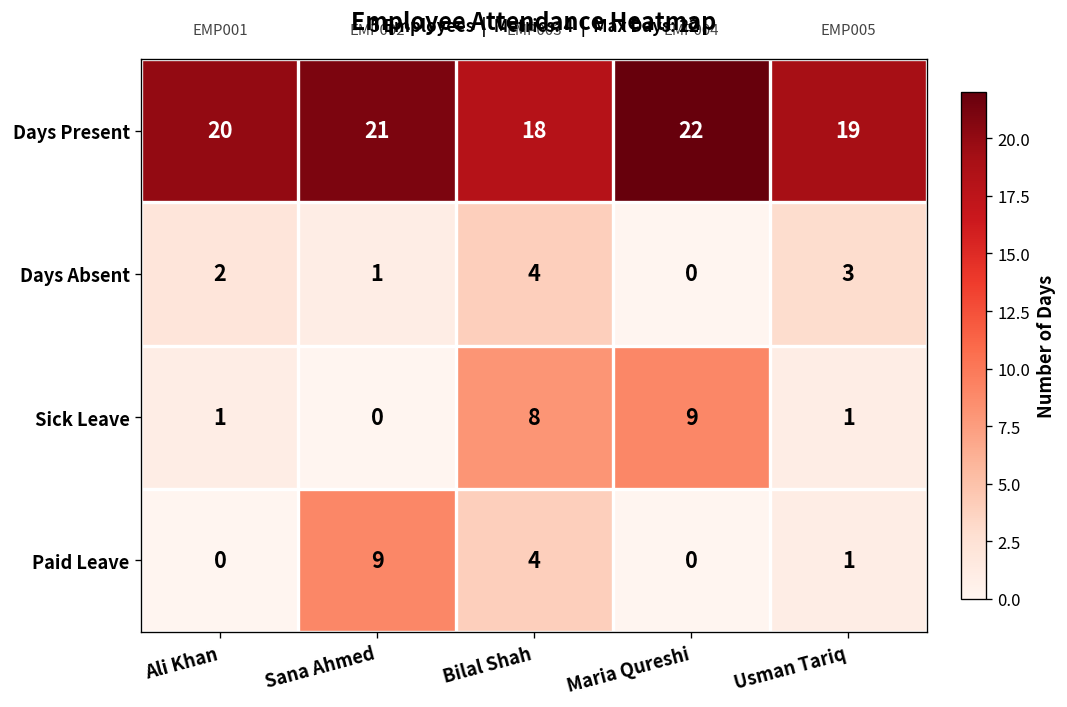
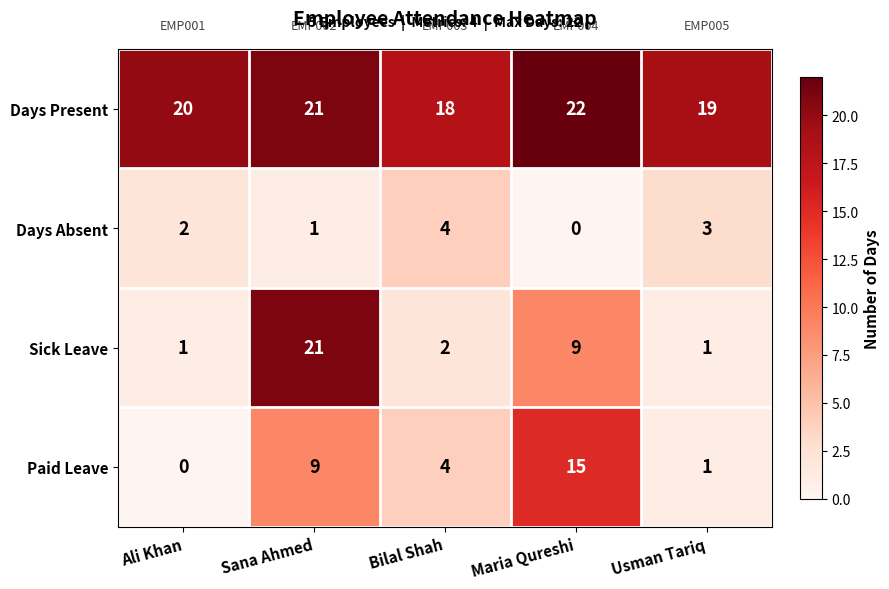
Sick Leave, Sana Ahmed: 0 -> 21
Sick Leave, Bilal Shah: 8 -> 2
Paid Leave, Maria Qureshi: 0 -> 15
